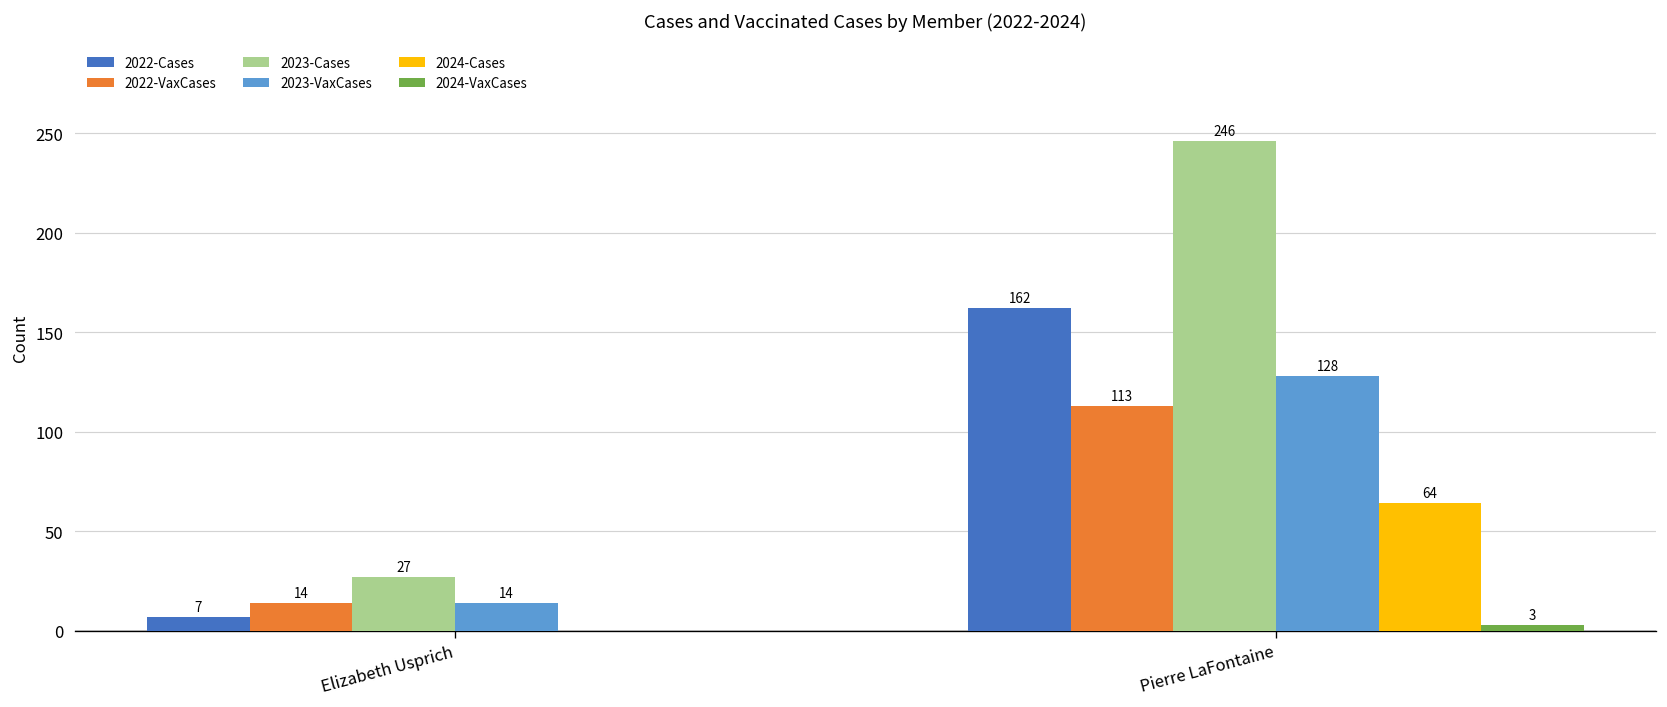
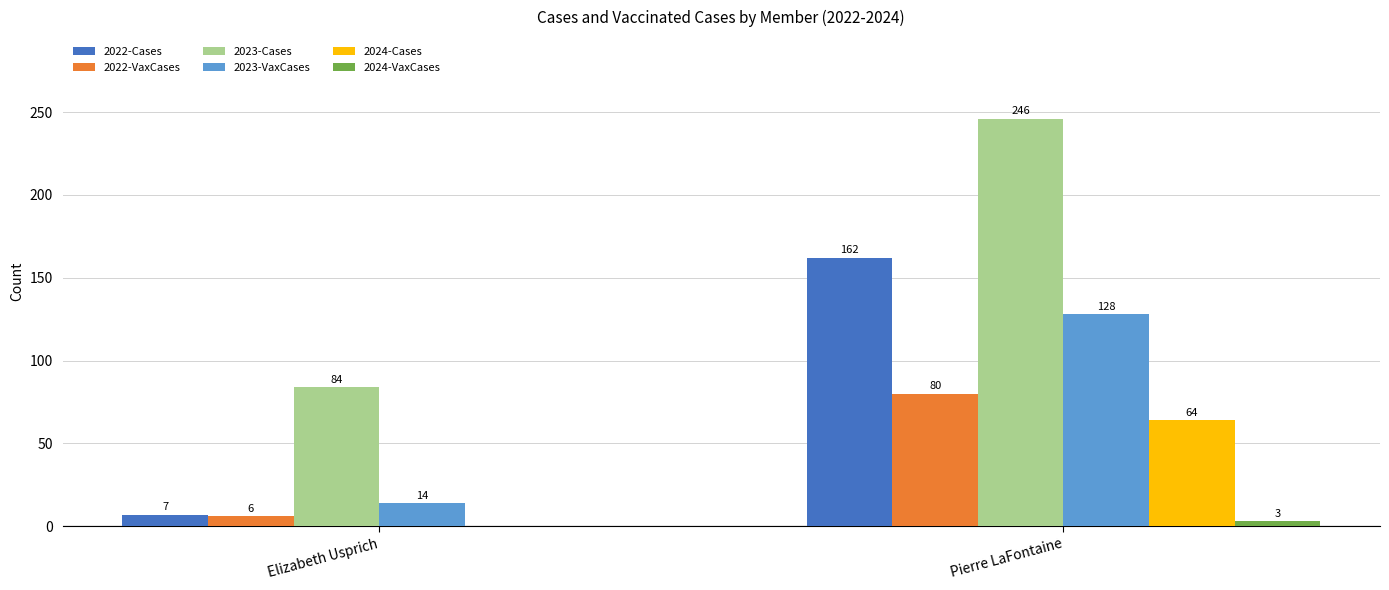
2022-VaxCases, Elizabeth Usprich: 14 -> 6
2023-Cases, Elizabeth Usprich: 27 -> 84
2022-VaxCases, Pierre LaFontaine: 113 -> 80
